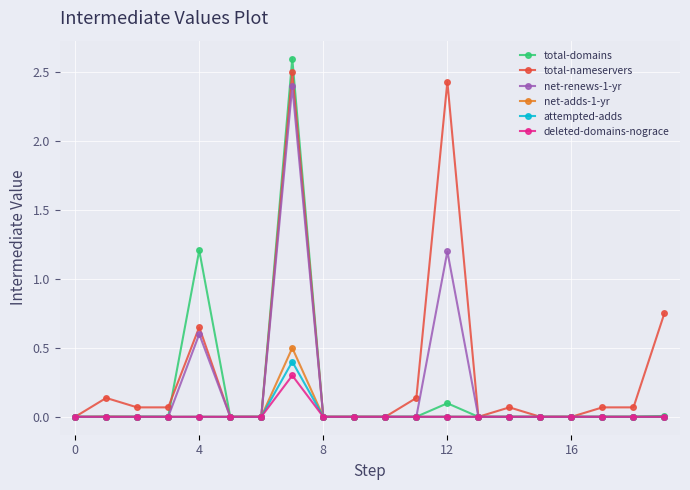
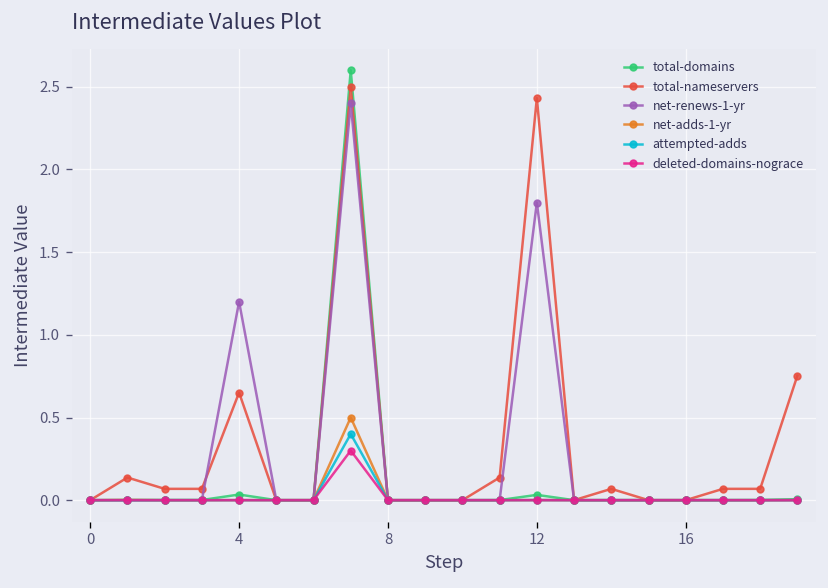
total-domains, 4: 1.21 -> 0.03
net-renews-1-yr, 4: 0.60 -> 1.20
total-domains, 12: 0.10 -> 0.03
net-renews-1-yr, 12: 1.20 -> 1.80
